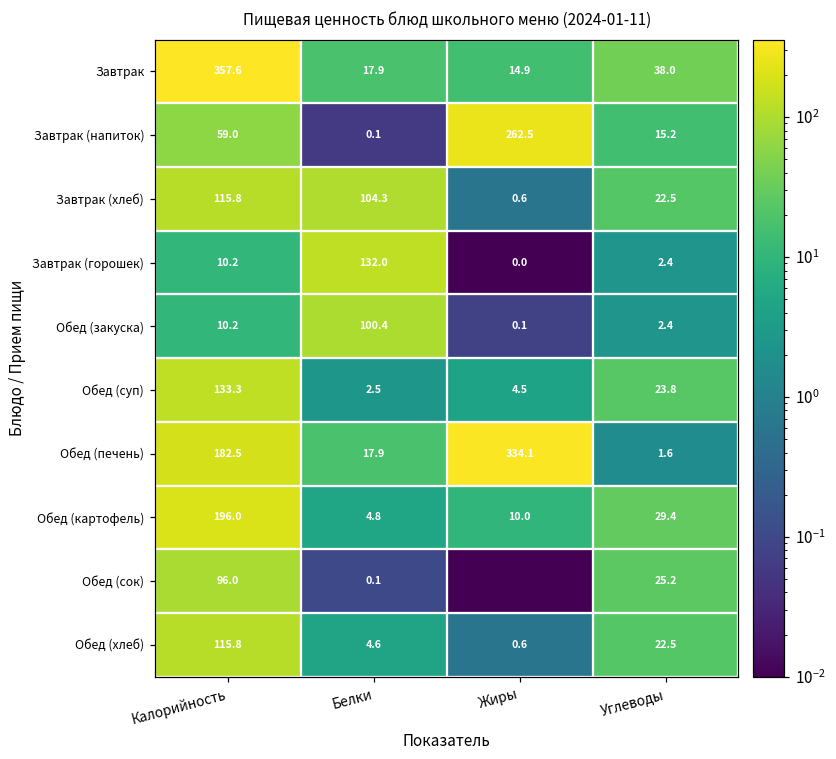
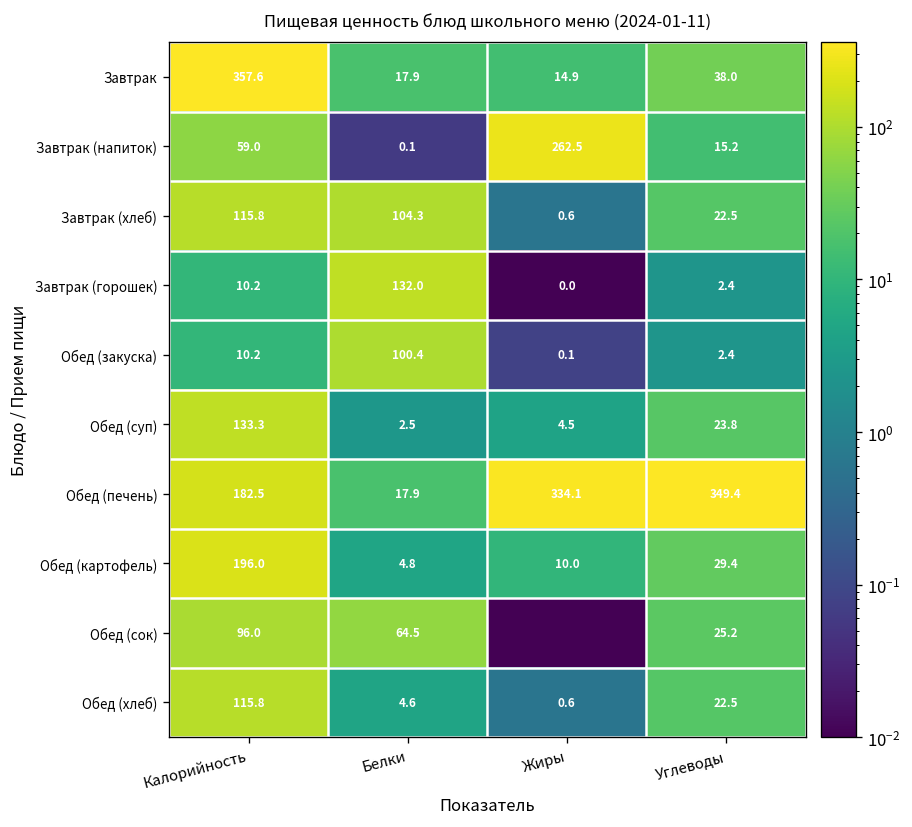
Обед (печень), Углеводы: 1.6 -> 349.4
Обед (сок), Белки: 0.1 -> 64.5
